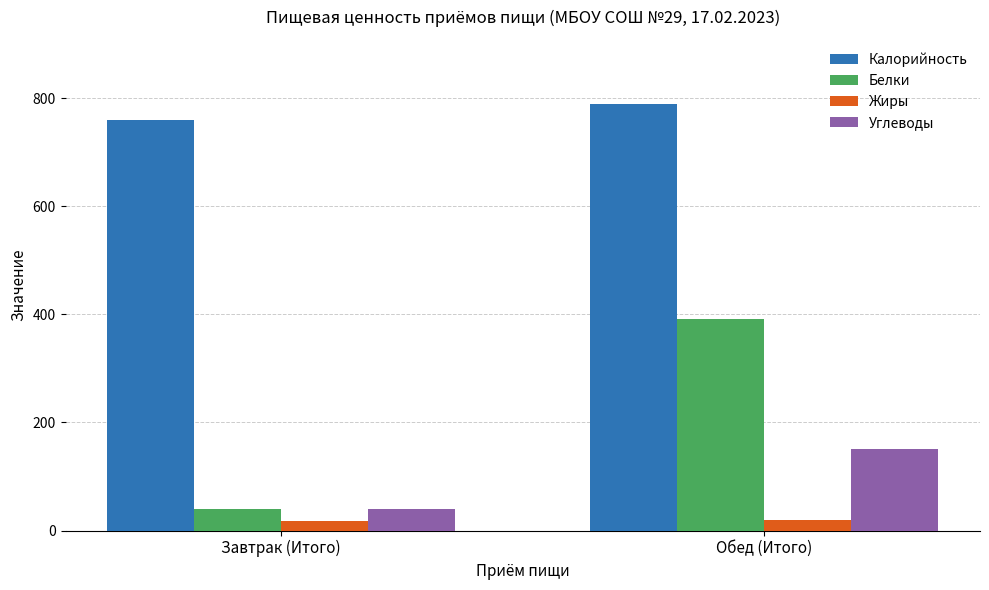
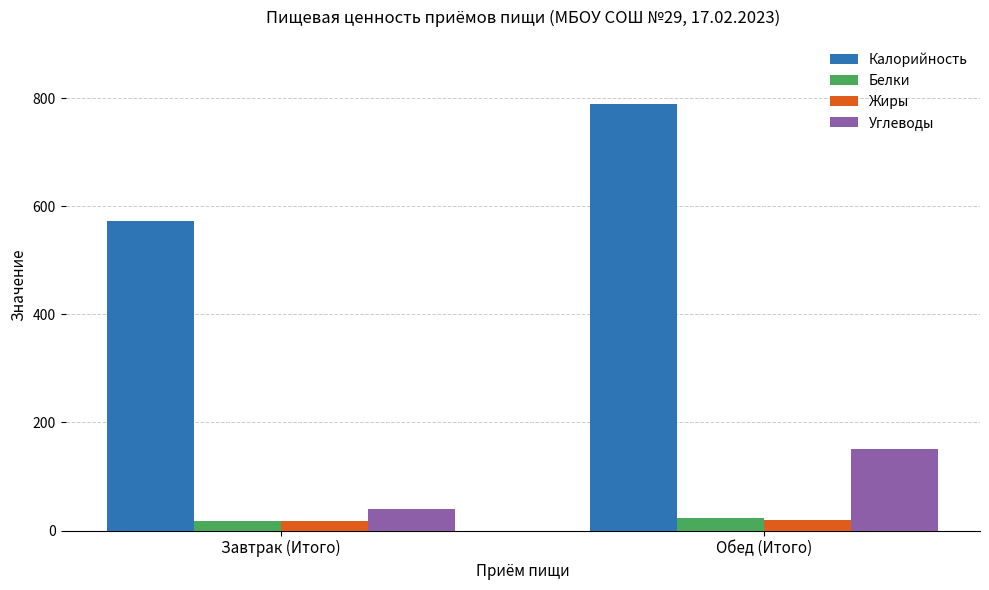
Калорийность, Завтрак (Итого): 760 -> 570
Белки, Завтрак (Итого): 40 -> 20
Белки, Обед (Итого): 390 -> 20
